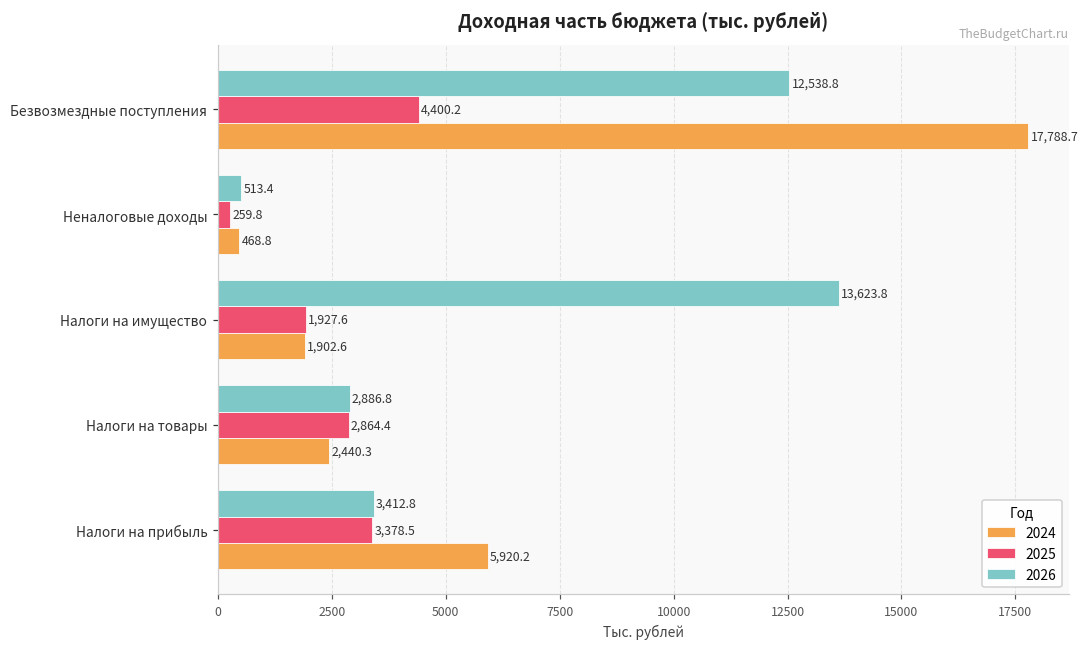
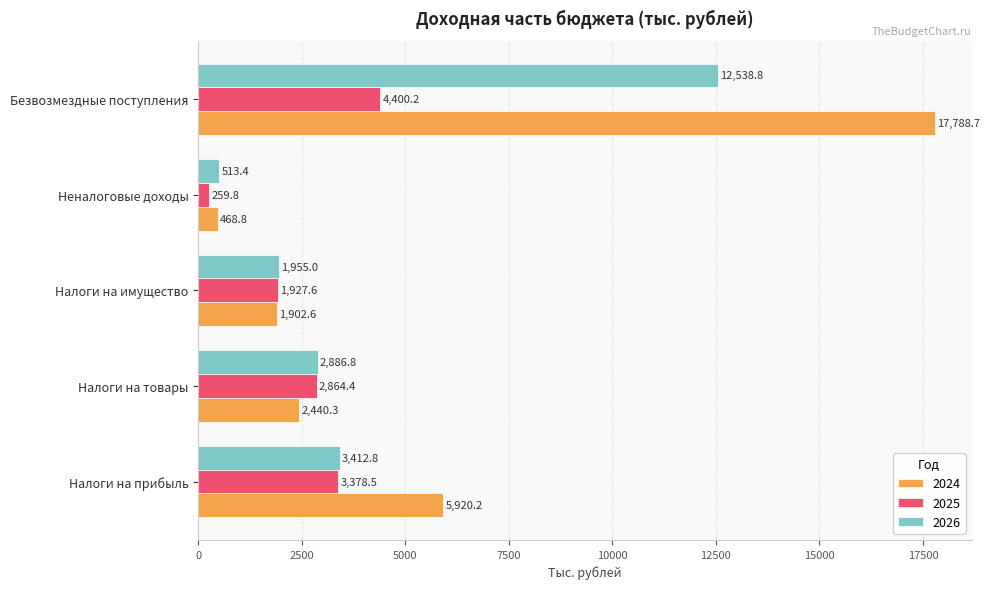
2026, Налоги на имущество: 13,623.8 -> 1,955.0
